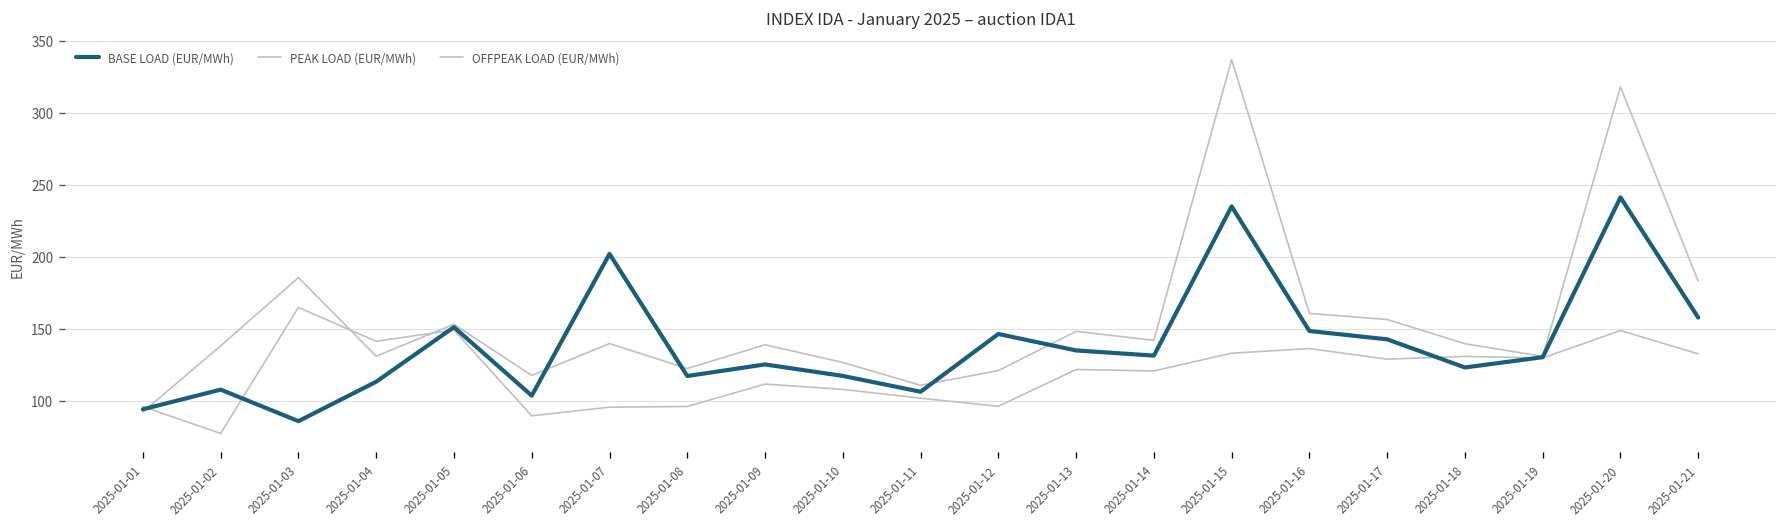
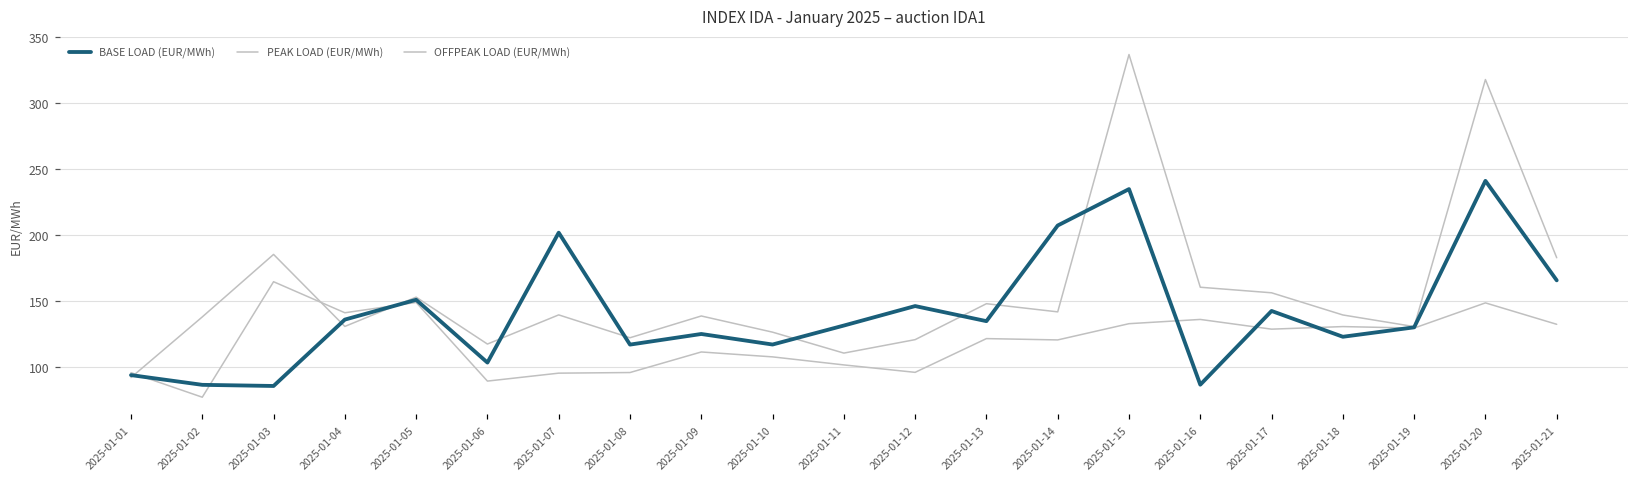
BASE LOAD (EUR/MWh), 2025-01-02: 108 -> 87
BASE LOAD (EUR/MWh), 2025-01-04: 113 -> 136
BASE LOAD (EUR/MWh), 2025-01-11: 106 -> 132
BASE LOAD (EUR/MWh), 2025-01-14: 131 -> 207
BASE LOAD (EUR/MWh), 2025-01-16: 148 -> 87
BASE LOAD (EUR/MWh), 2025-01-21: 158 -> 166
